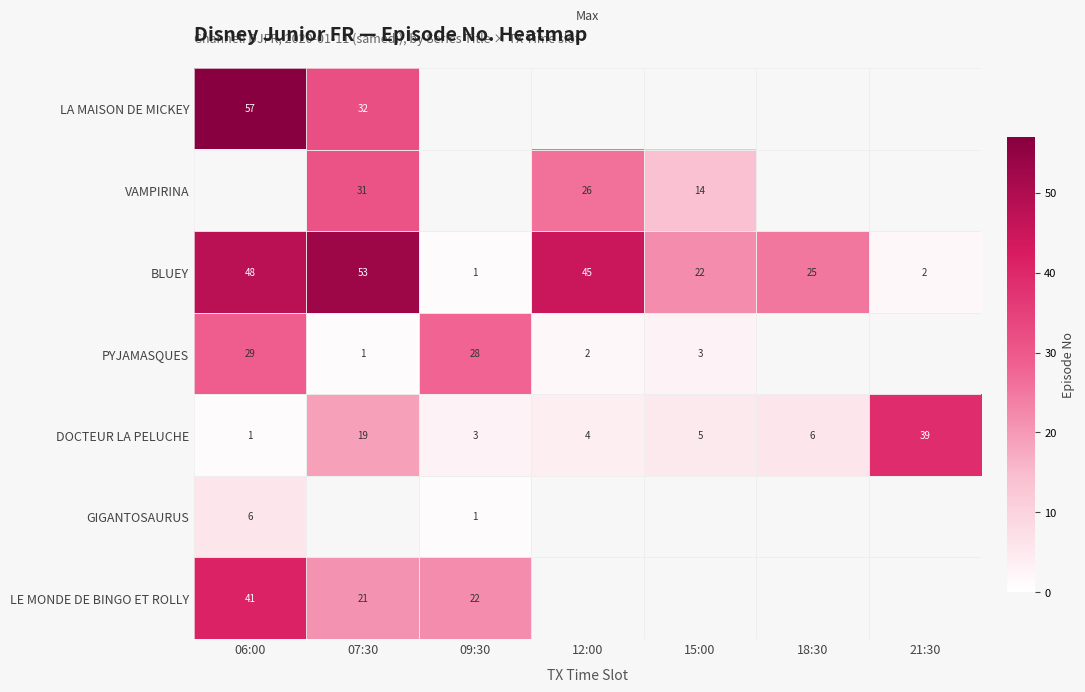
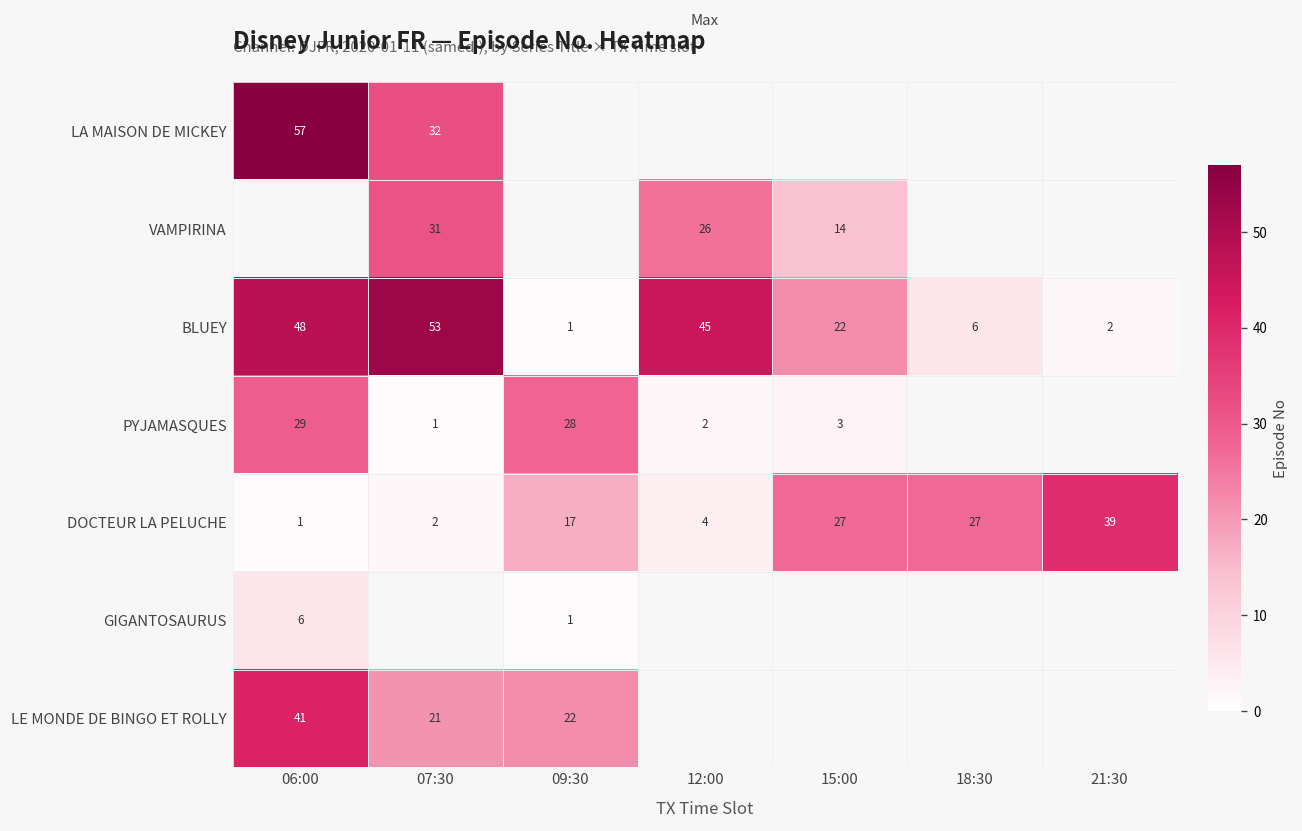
BLUEY, 18:30: 25 -> 6
DOCTEUR LA PELUCHE, 07:30: 19 -> 2
DOCTEUR LA PELUCHE, 09:30: 3 -> 17
DOCTEUR LA PELUCHE, 15:00: 5 -> 27
DOCTEUR LA PELUCHE, 18:30: 6 -> 27
